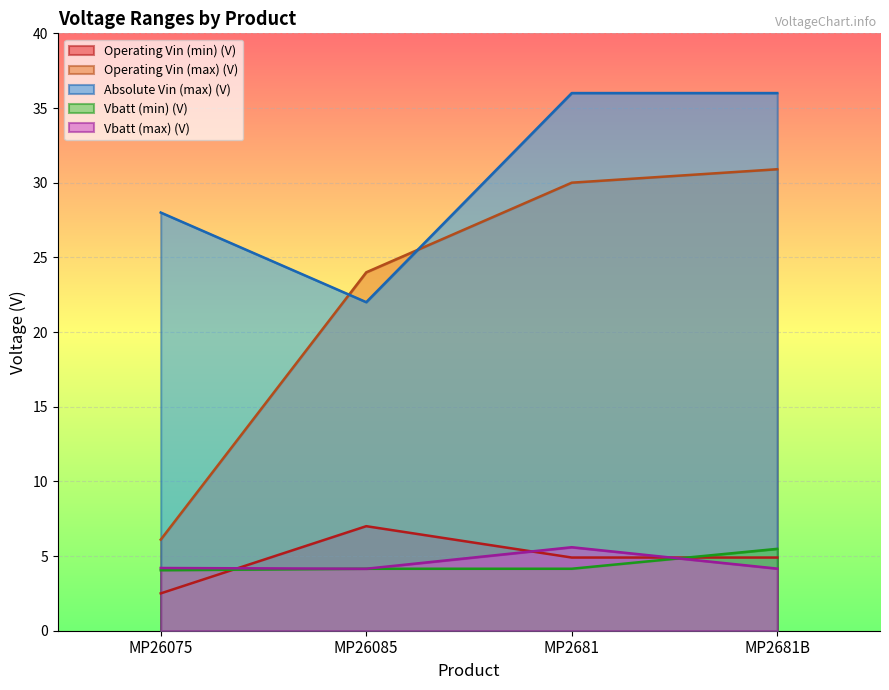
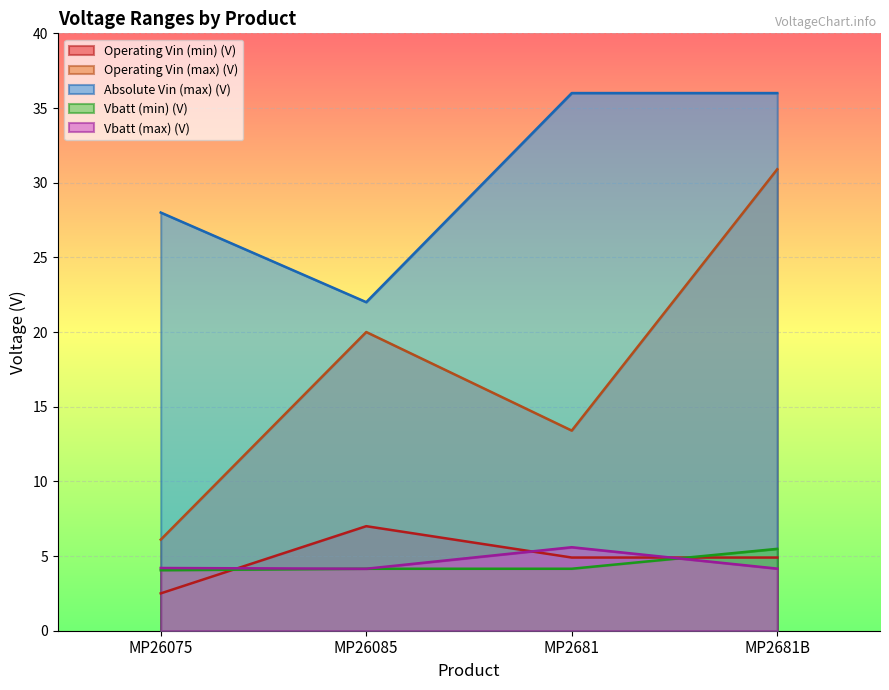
Operating Vin (max) (V), MP26085: 24 -> 20
Operating Vin (max) (V), MP2681: 30.0 -> 13.4
